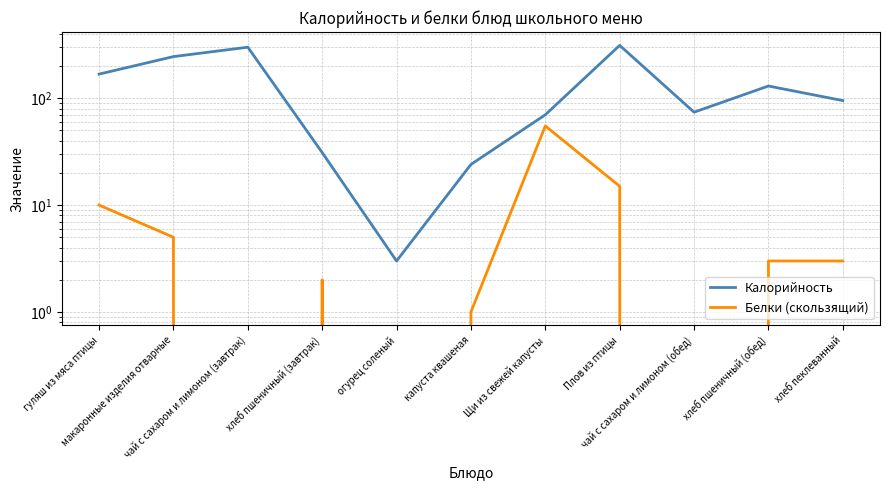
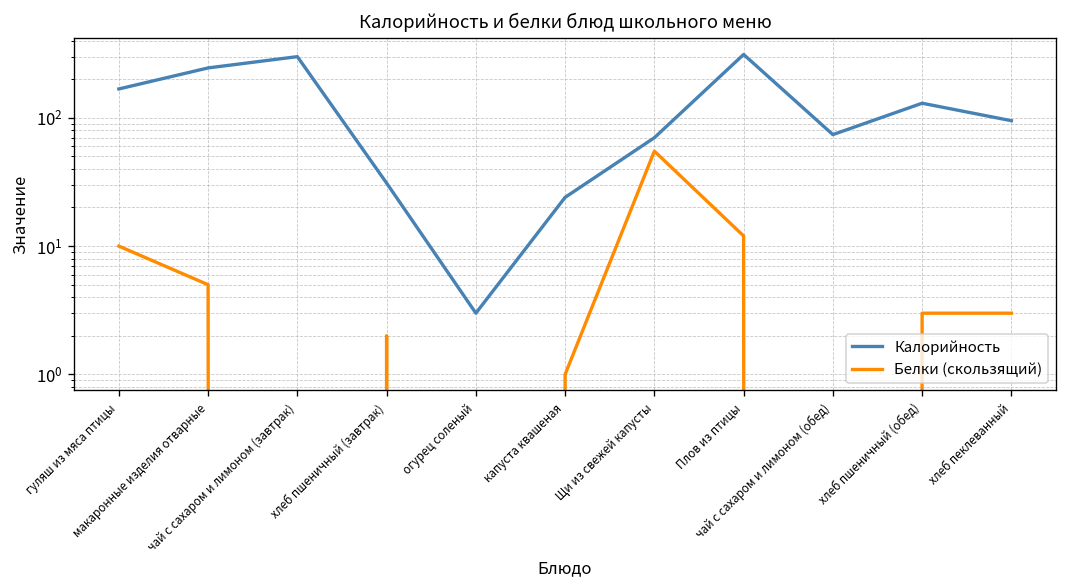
Белки (скользящий), Плов из птицы: 15 -> 12
